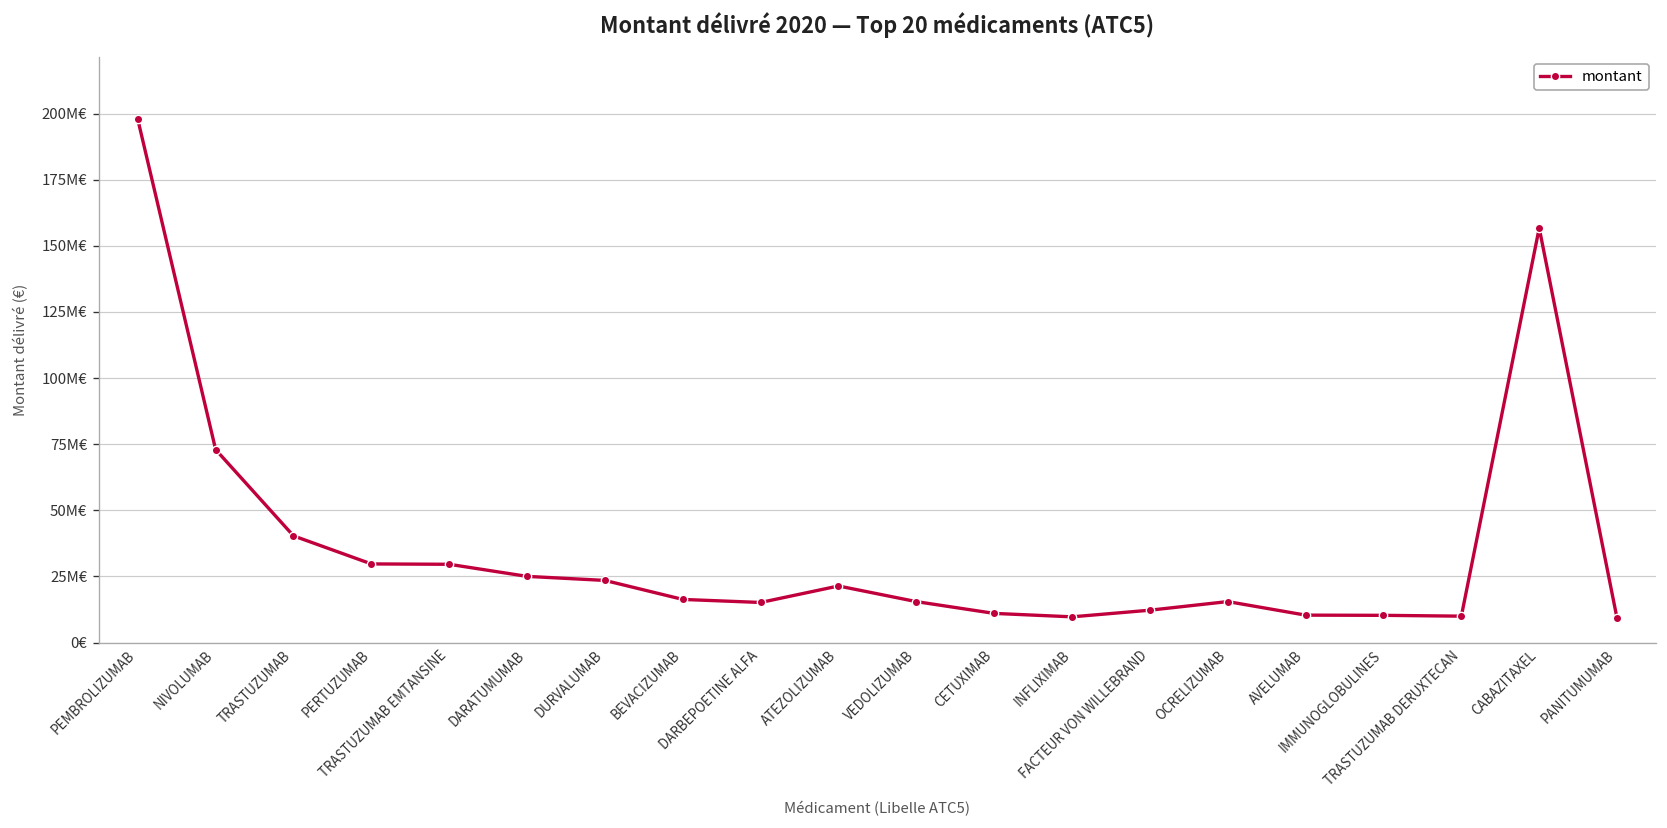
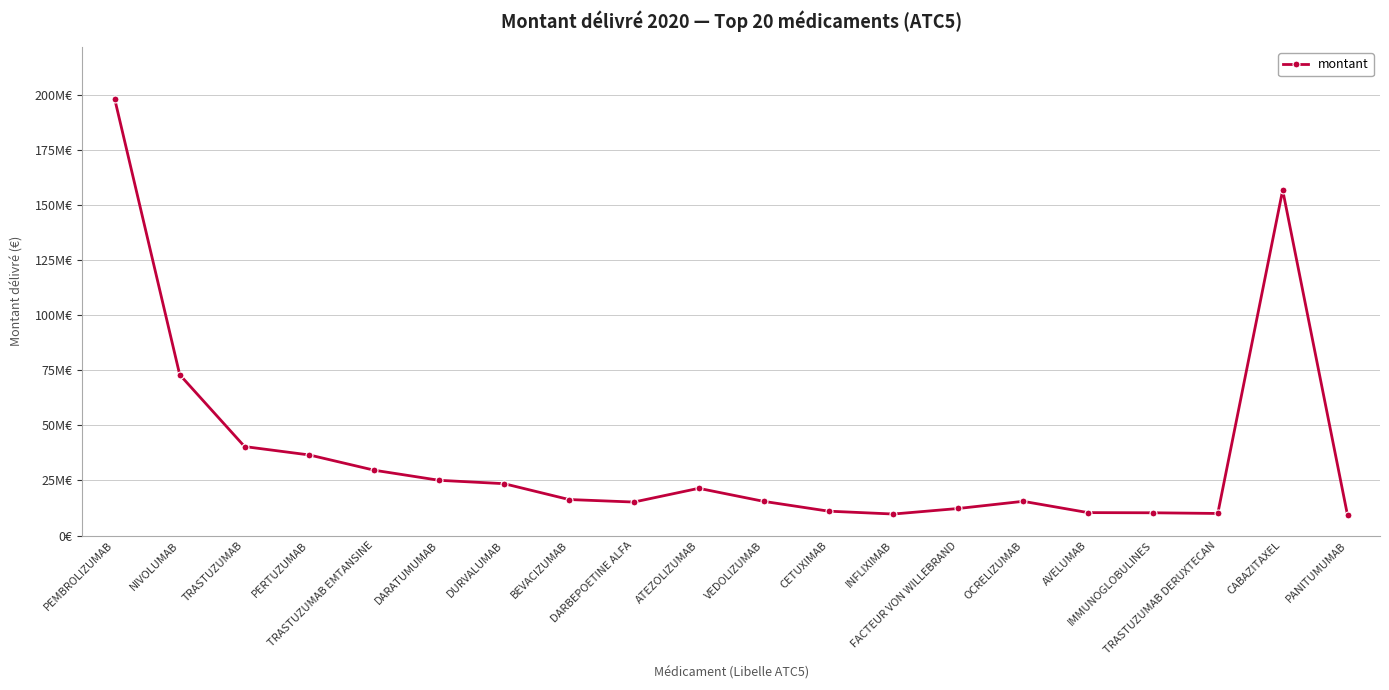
PERTUZUMAB: 30M€ -> 37M€
